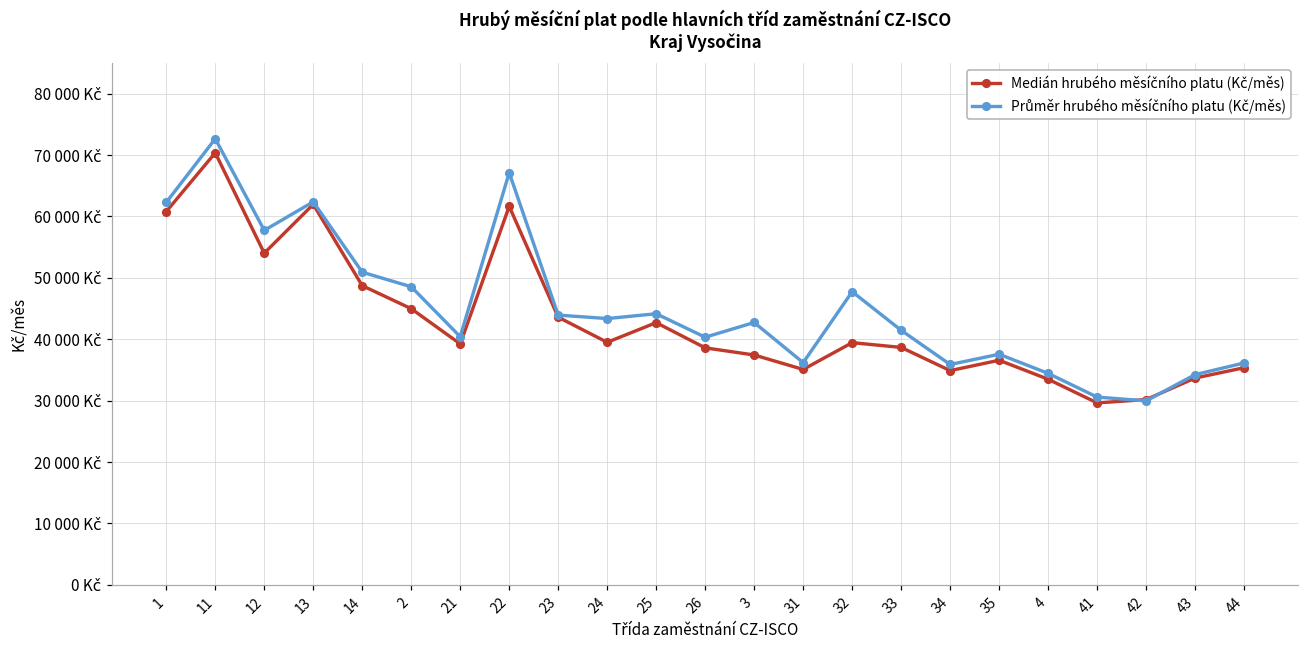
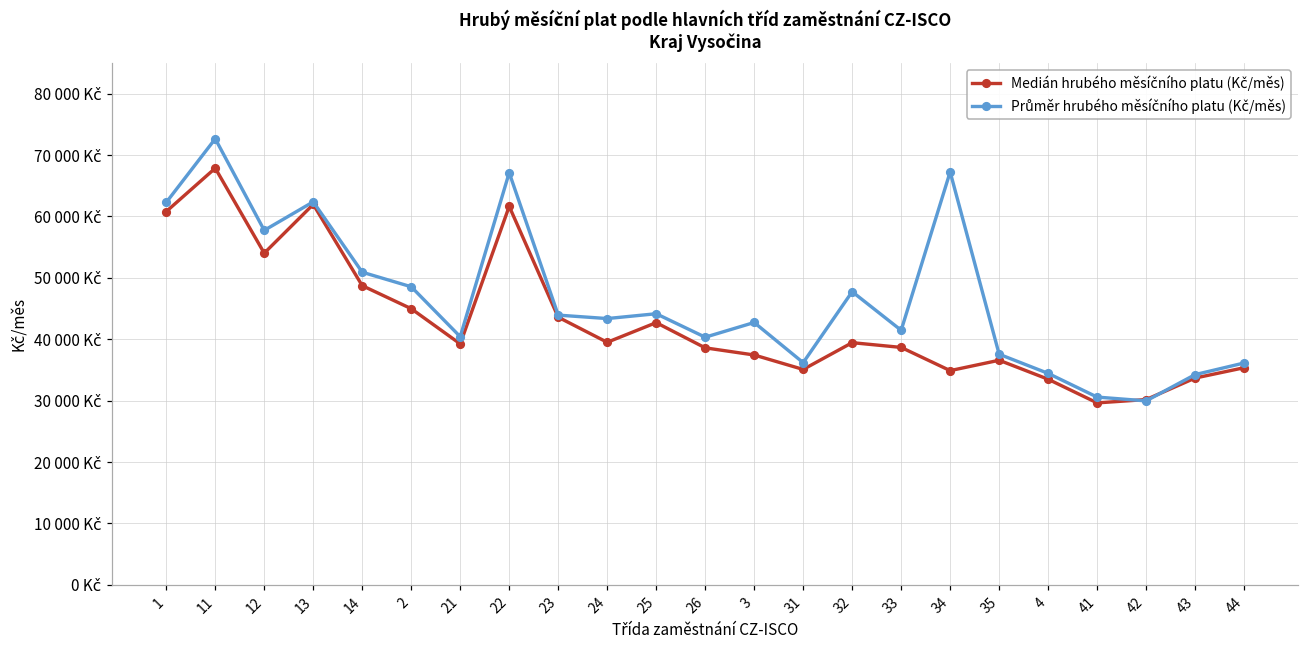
Medián hrubého měsíčního platu (Kč/měs), 11: 70000 Kč -> 68000 Kč
Průměr hrubého měsíčního platu (Kč/měs), 34: 36000 Kč -> 67000 Kč
